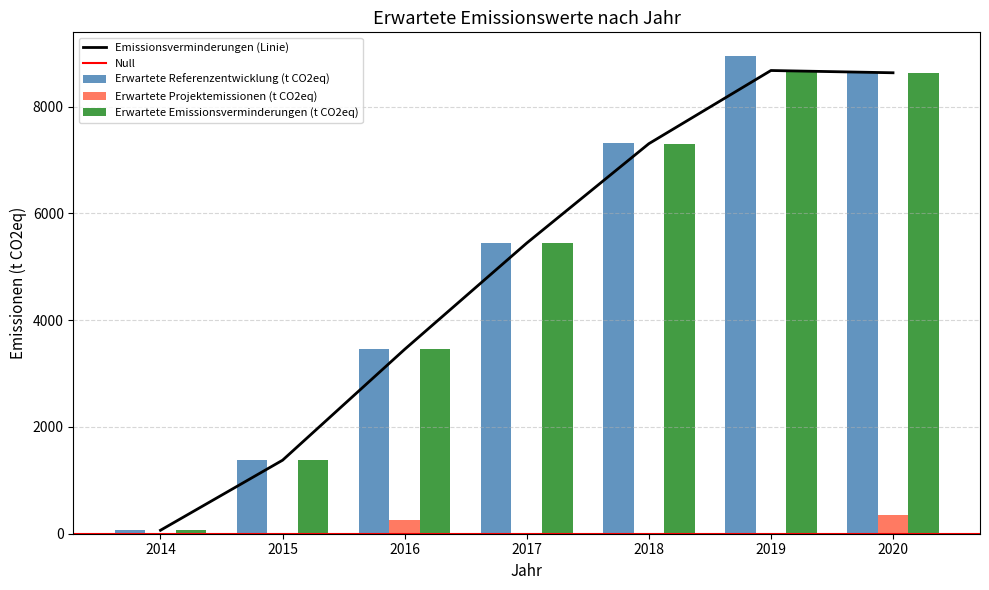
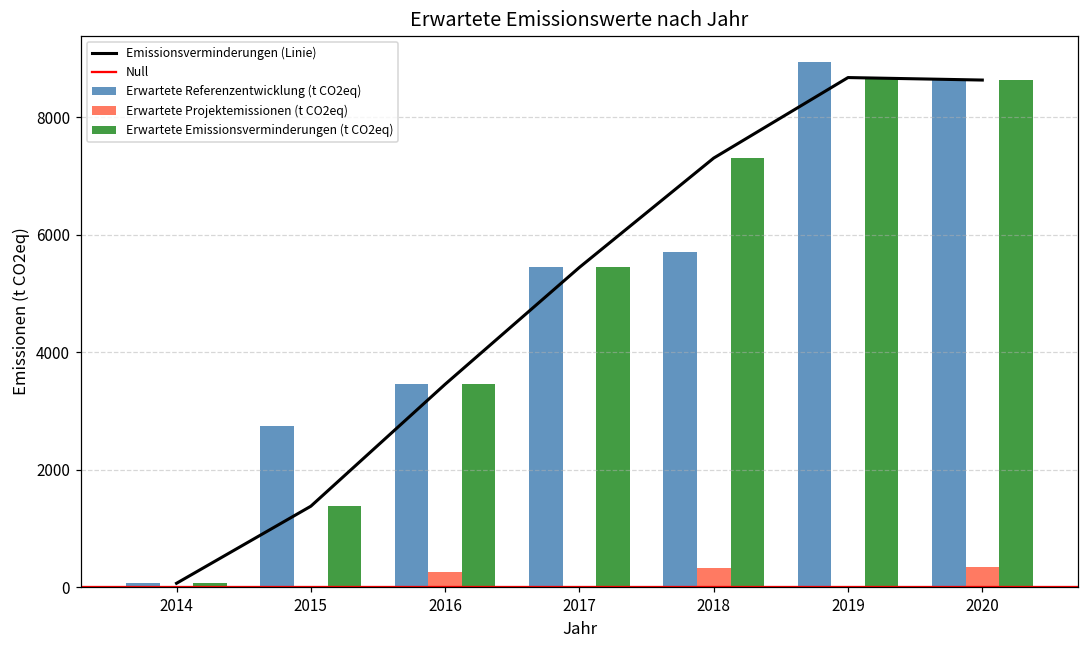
Erwartete Referenzentwicklung (t CO2eq), 2015: 1400 -> 2800
Erwartete Referenzentwicklung (t CO2eq), 2018: 7300 -> 5700
Erwartete Projektemissionen (t CO2eq), 2018: 0 -> 300
